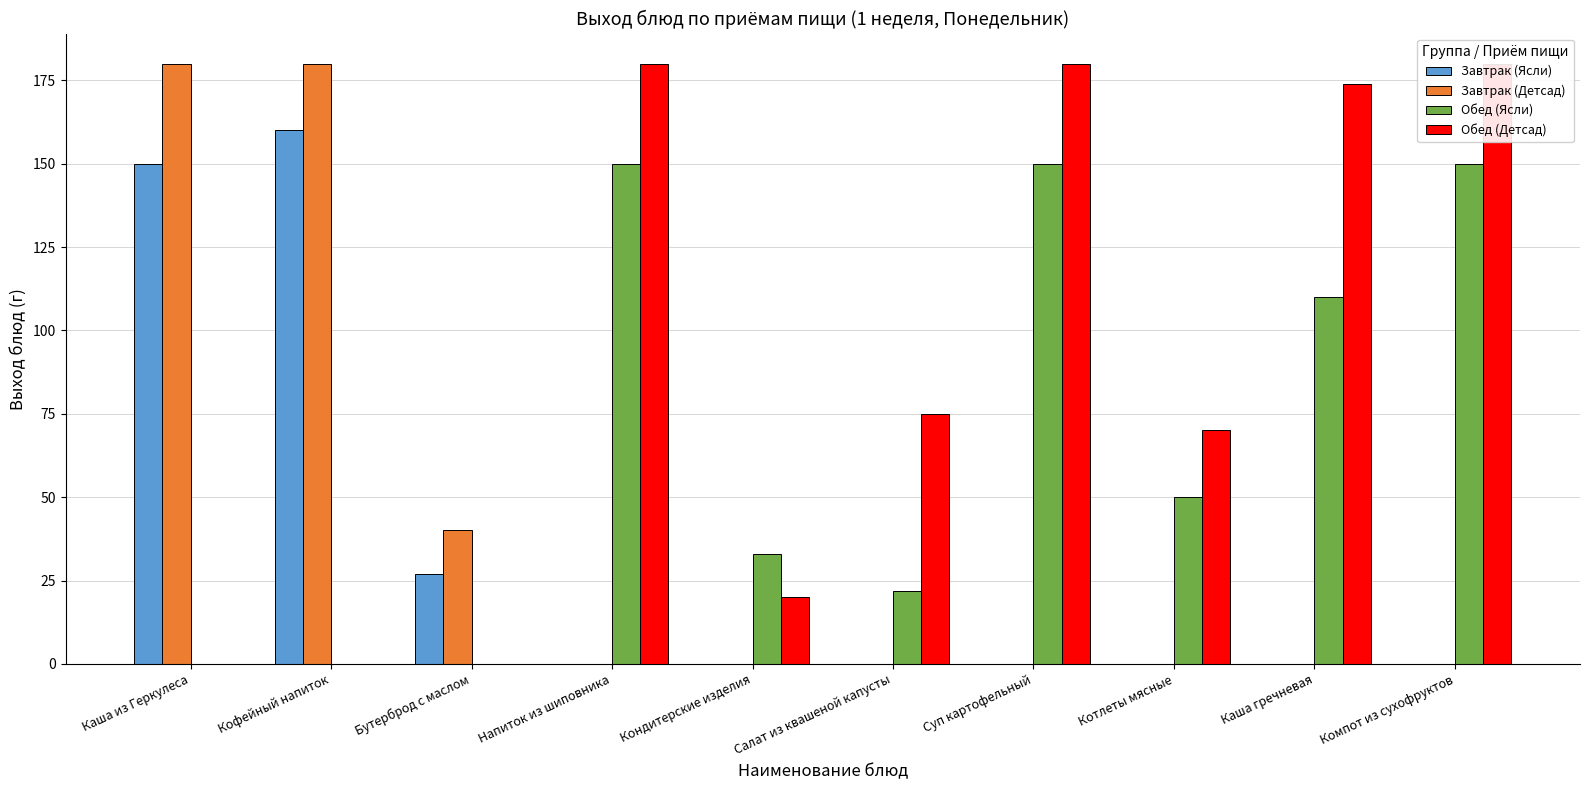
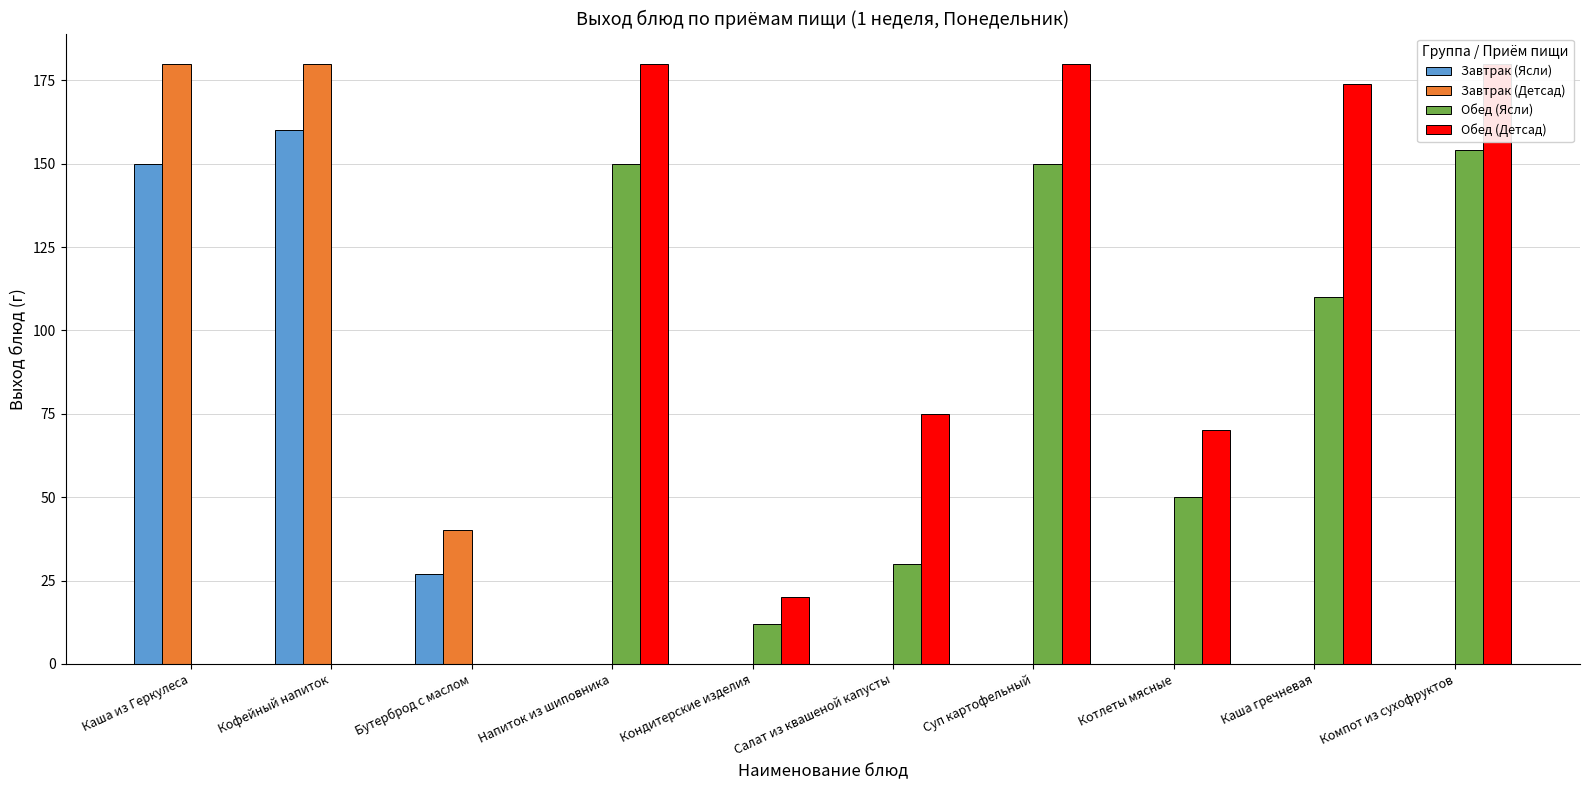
Обед (Ясли), Кондитерские изделия: 33 -> 12
Обед (Ясли), Салат из квашеной капусты: 22 -> 30
Обед (Ясли), Компот из сухофруктов: 150 -> 154
